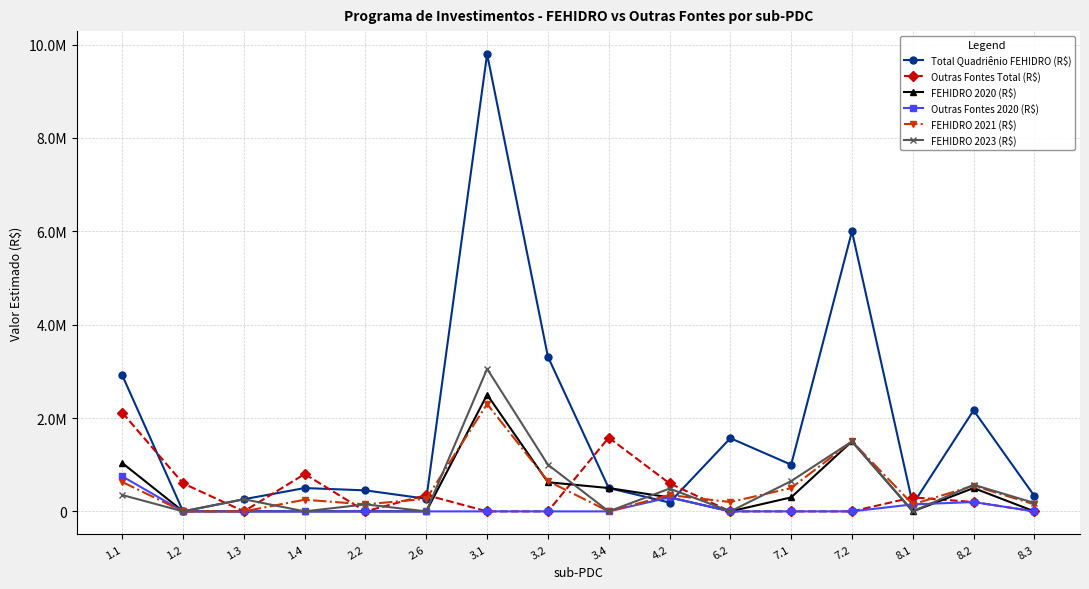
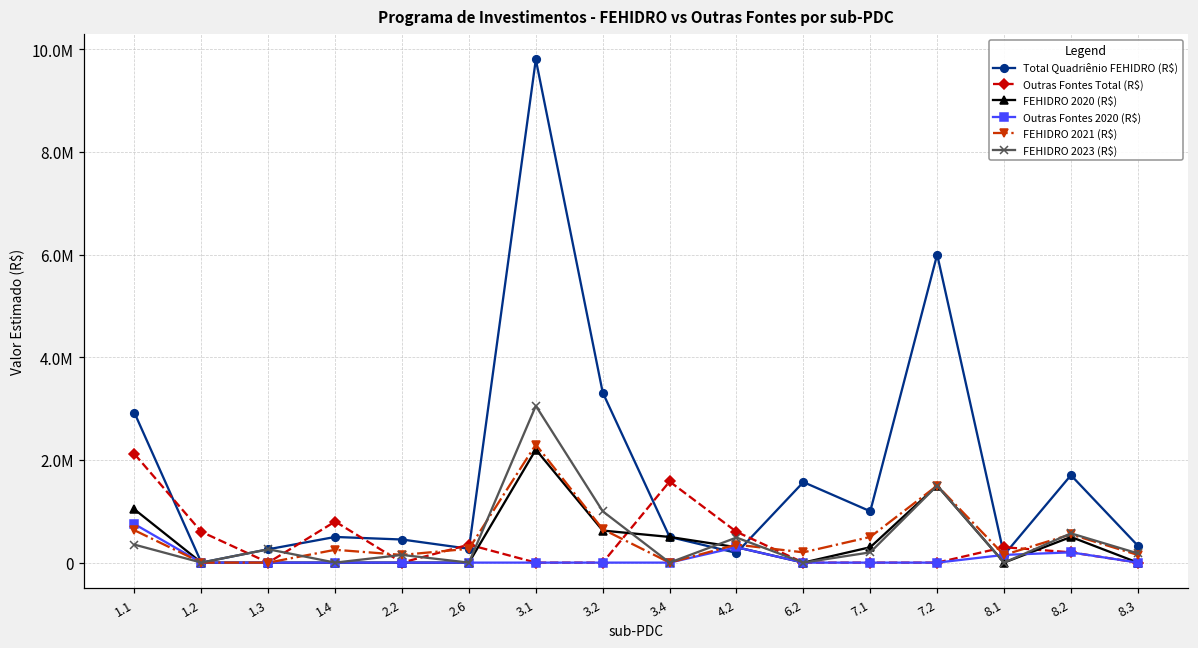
FEHIDRO 2020 (R$), 3.1: 2500000 -> 2200000
FEHIDRO 2023 (R$), 7.1: 600000 -> 200000
Total Quadriênio FEHIDRO (R$), 8.2: 2200000 -> 1700000
